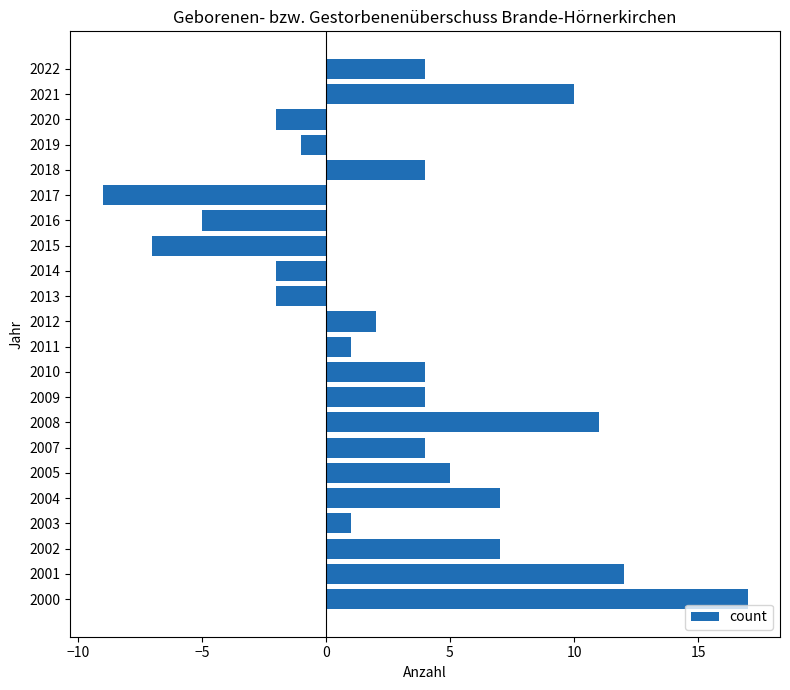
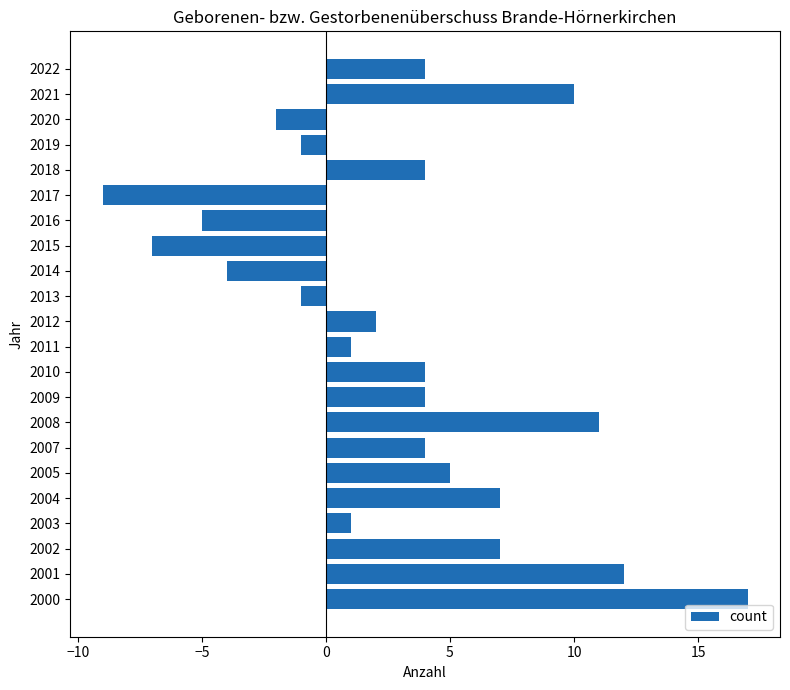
2014: -2 -> -4
2013: -2 -> -1
